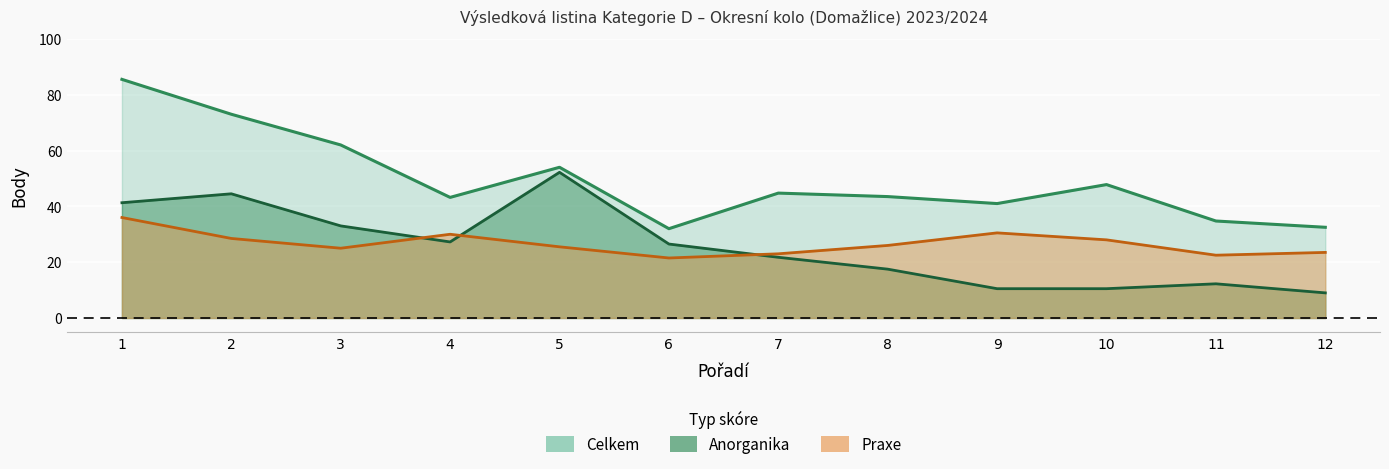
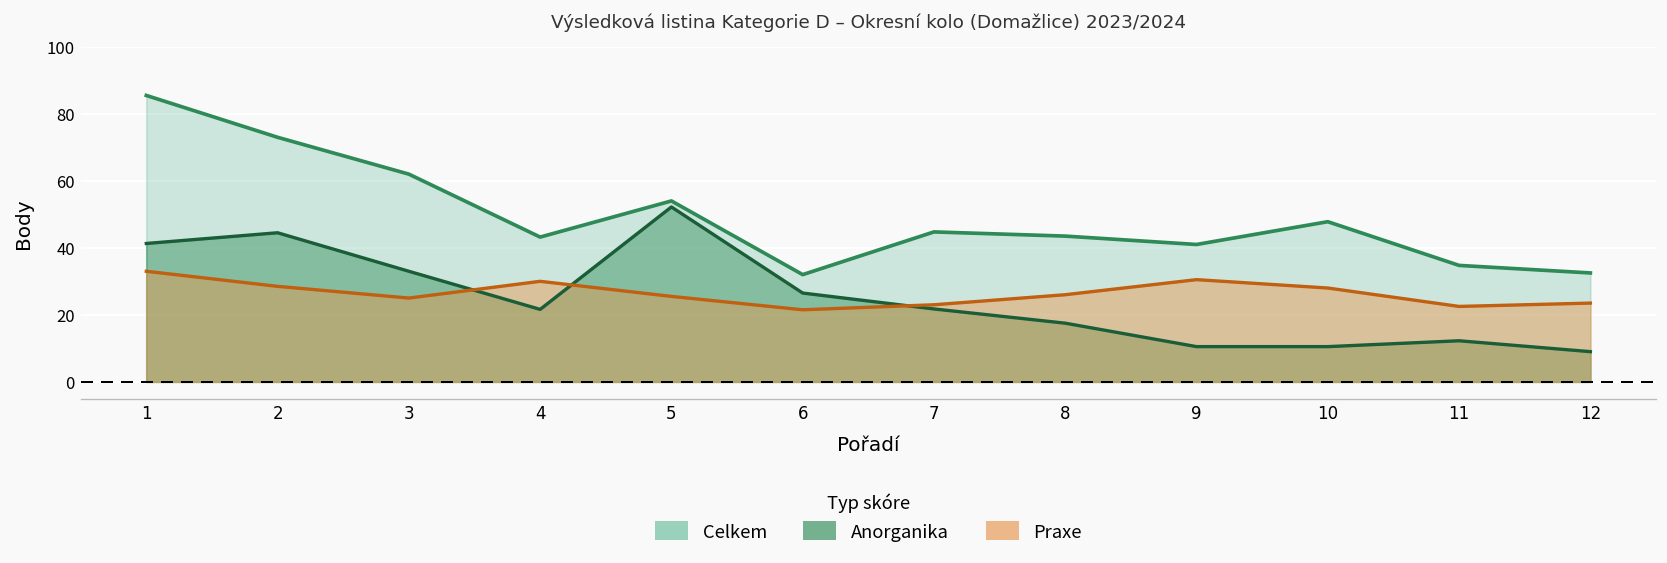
Praxe, 1: 36 -> 33
Anorganika, 4: 27 -> 22
